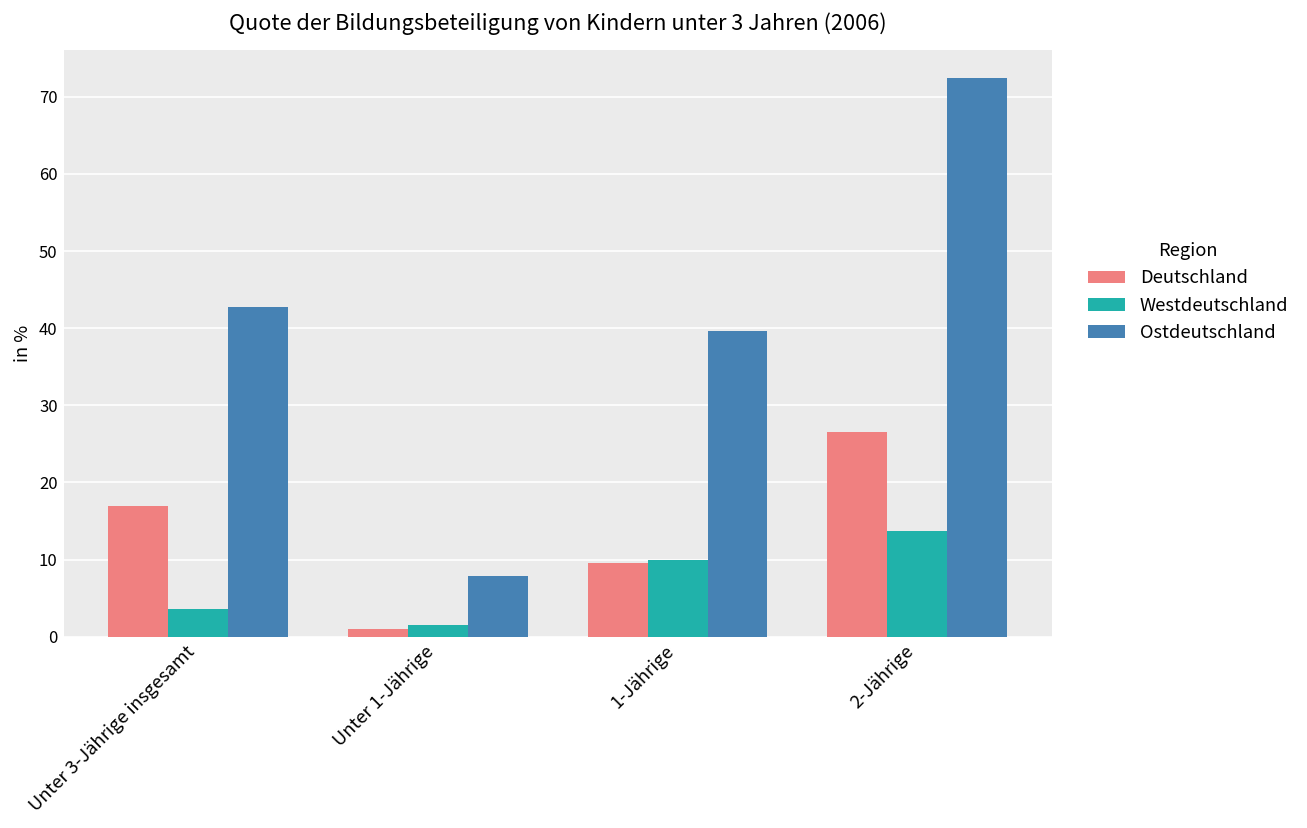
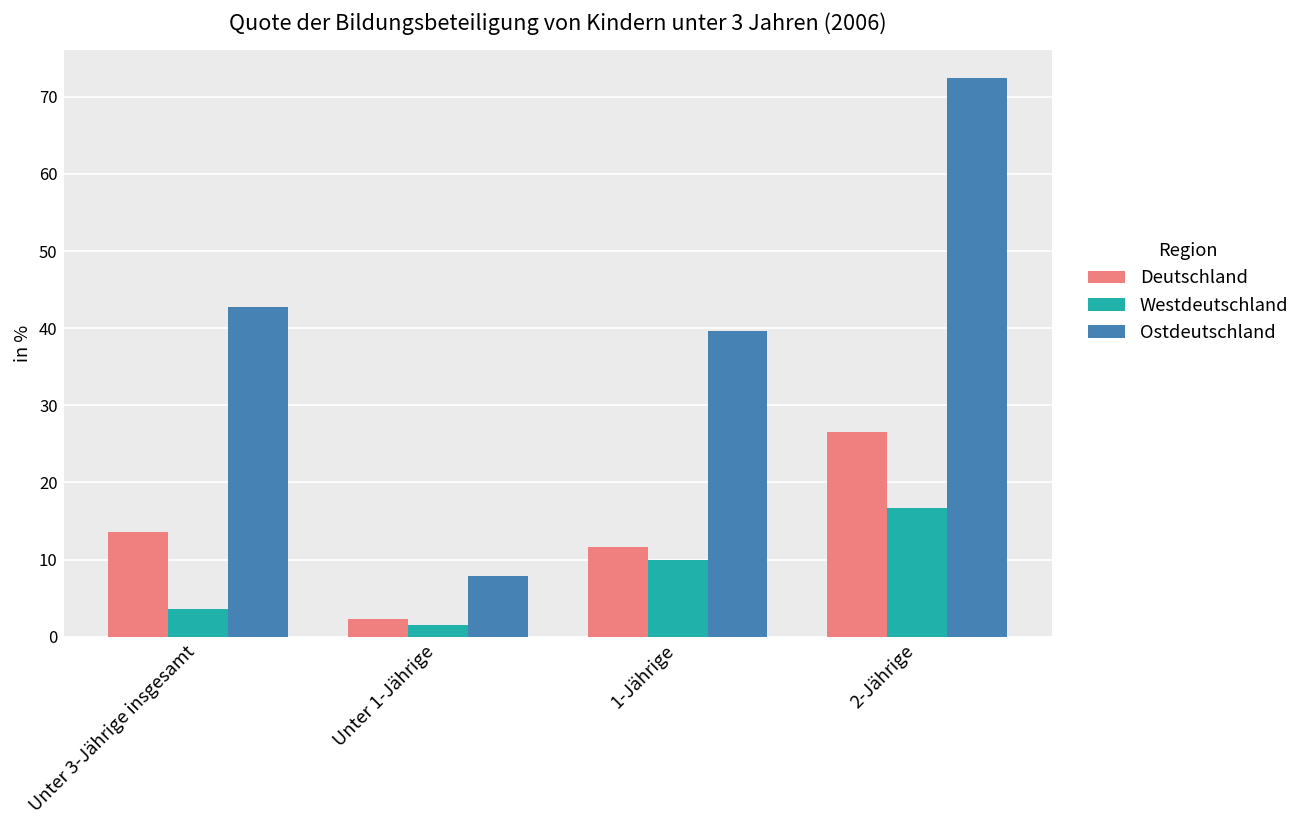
Deutschland, Unter 3-Jährige insgesamt: 17 -> 14
Deutschland, Unter 1-Jährige: 1 -> 2
Deutschland, 1-Jährige: 10 -> 12
Westdeutschland, 2-Jährige: 14 -> 17
